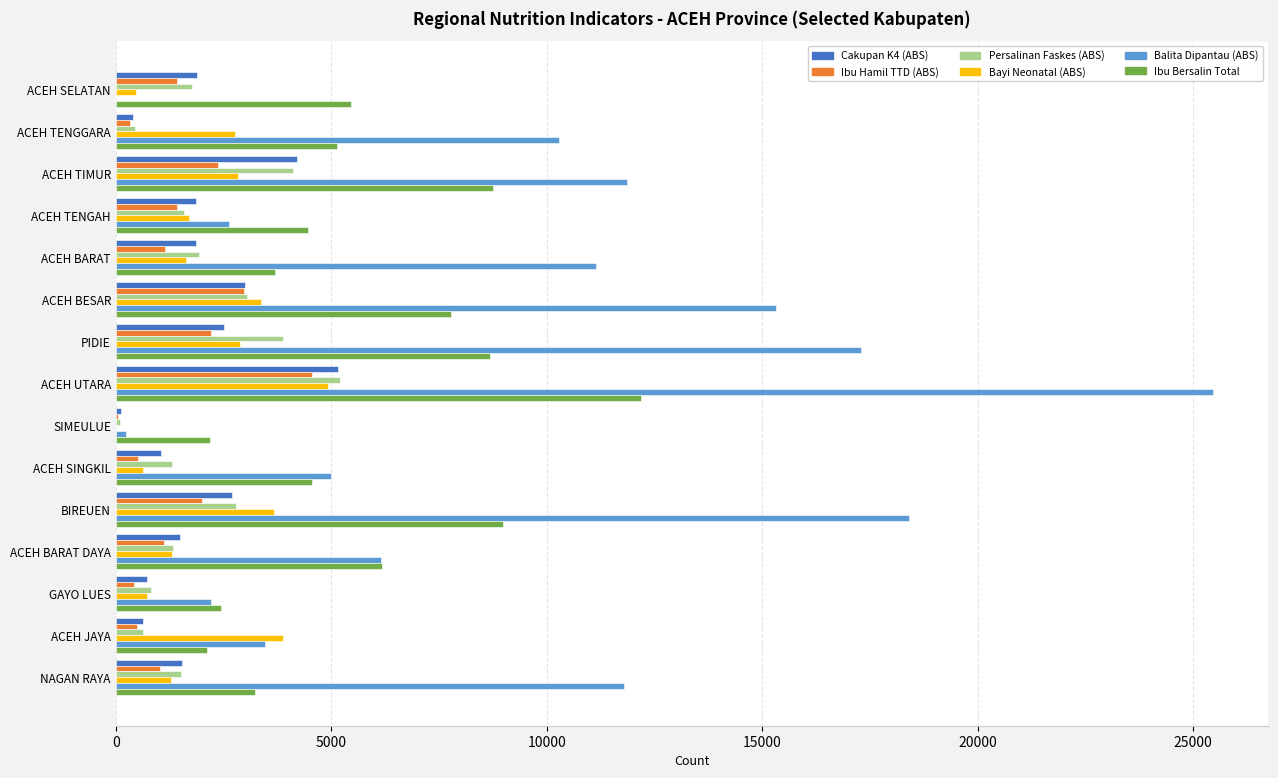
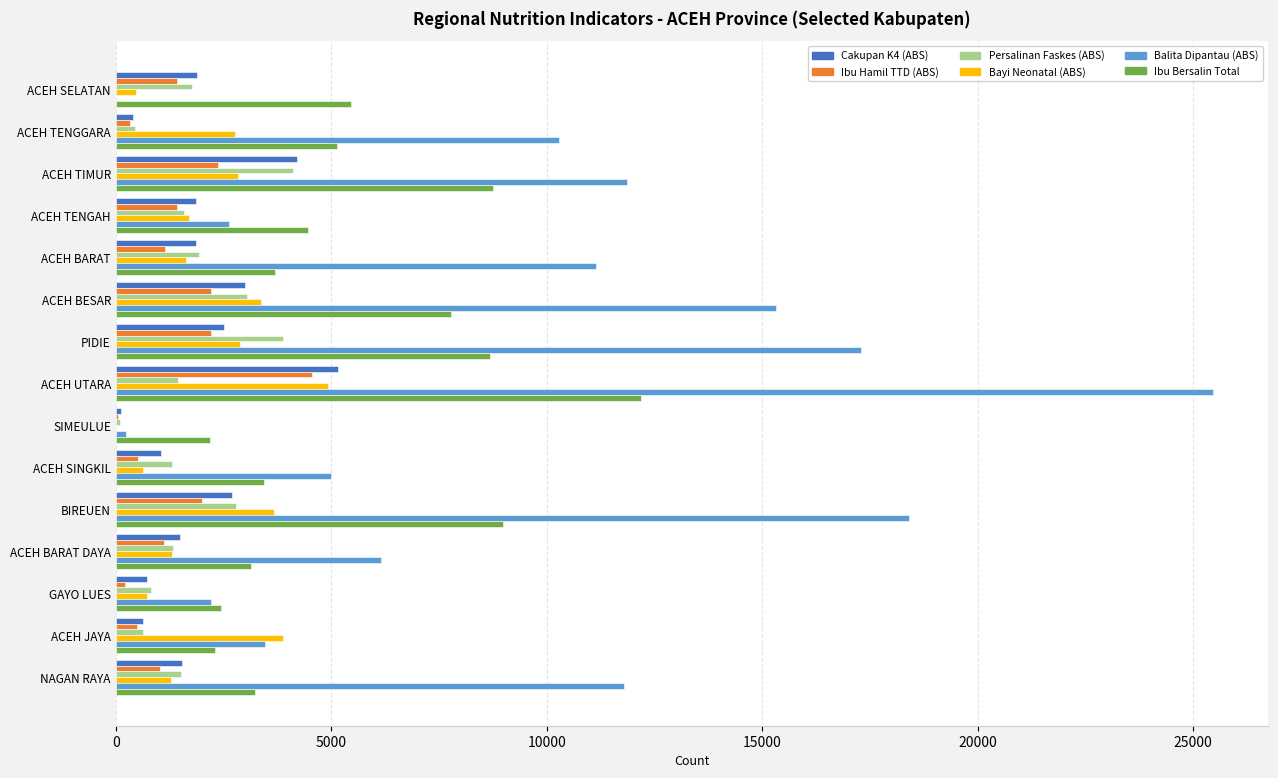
Ibu Hamil TTD (ABS), ACEH BESAR: 3000 -> 2200
Persalinan Faskes (ABS), ACEH UTARA: 5200 -> 1400
Ibu Bersalin Total, ACEH SINGKIL: 4600 -> 3400
Ibu Bersalin Total, ACEH BARAT DAYA: 6200 -> 3100
Ibu Hamil TTD (ABS), GAYO LUES: 400 -> 200
Ibu Bersalin Total, ACEH JAYA: 2100 -> 2300
